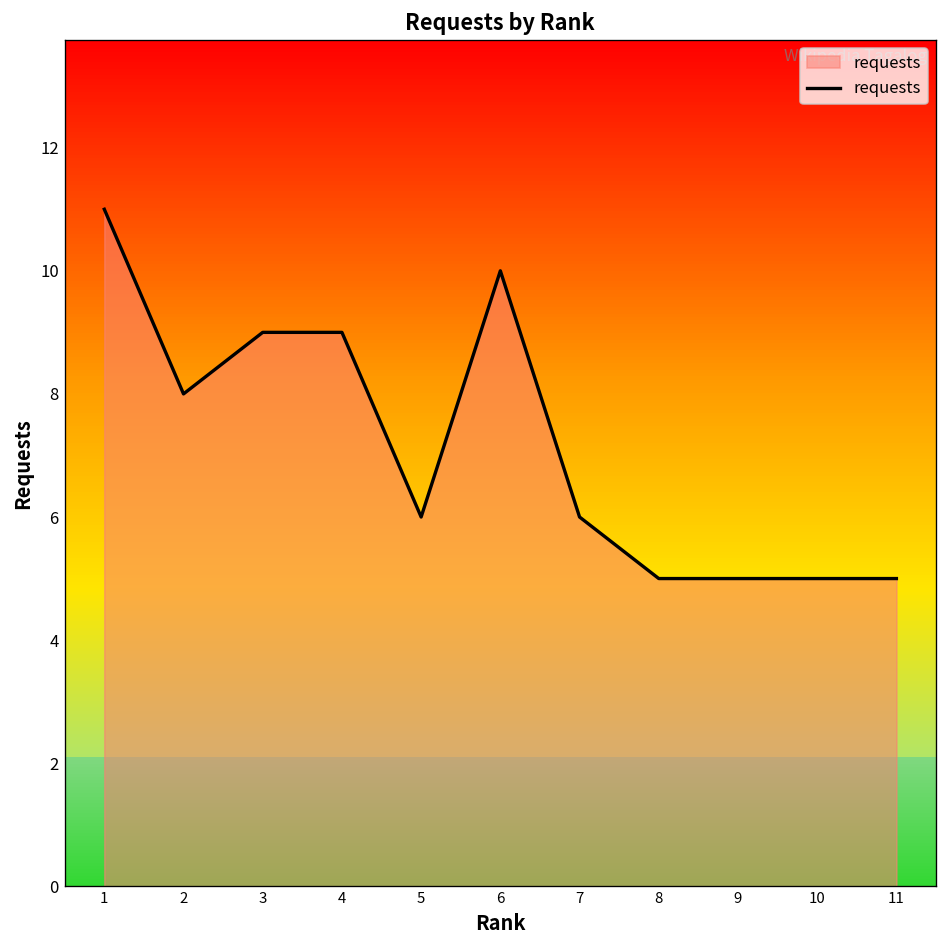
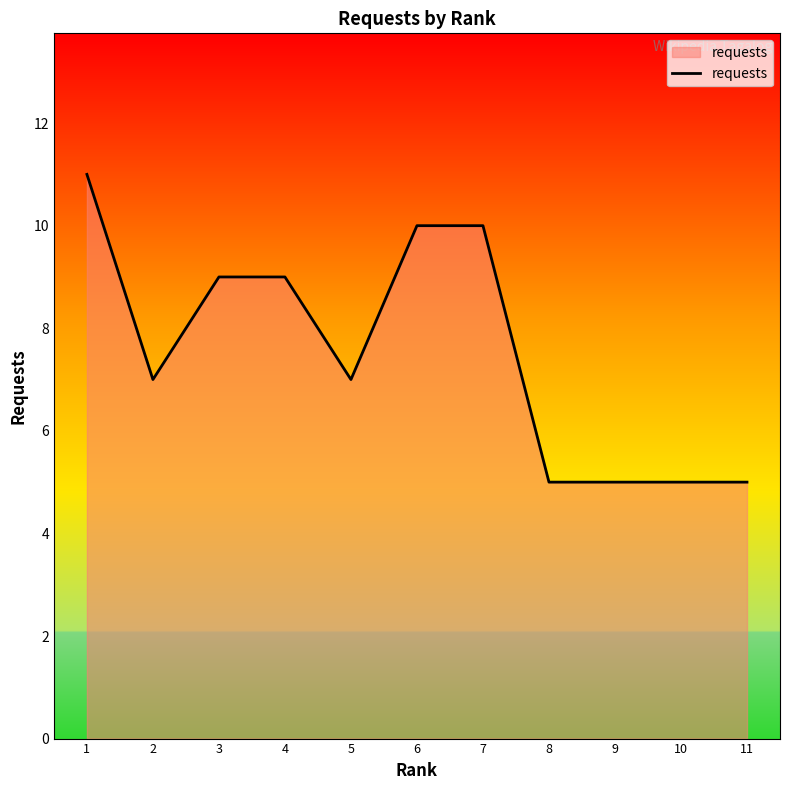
2: 8 -> 7
5: 6 -> 7
7: 6 -> 10
